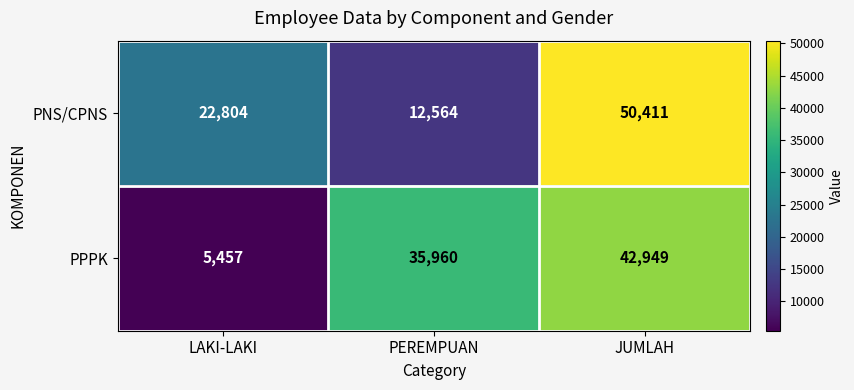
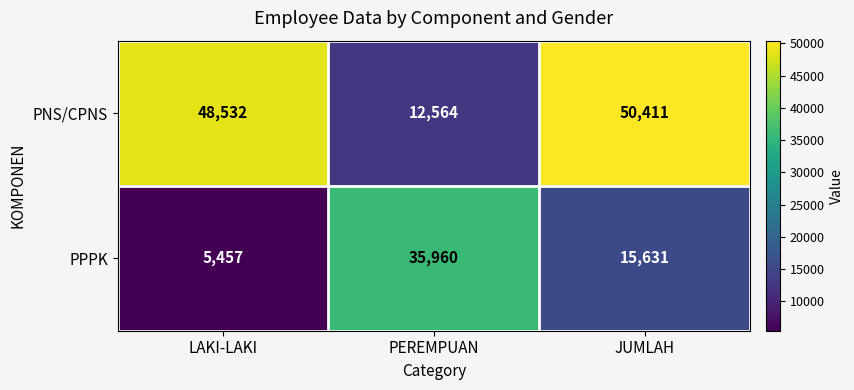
PNS/CPNS, LAKI-LAKI: 22,804 -> 48,532
PPPK, JUMLAH: 42,949 -> 15,631
